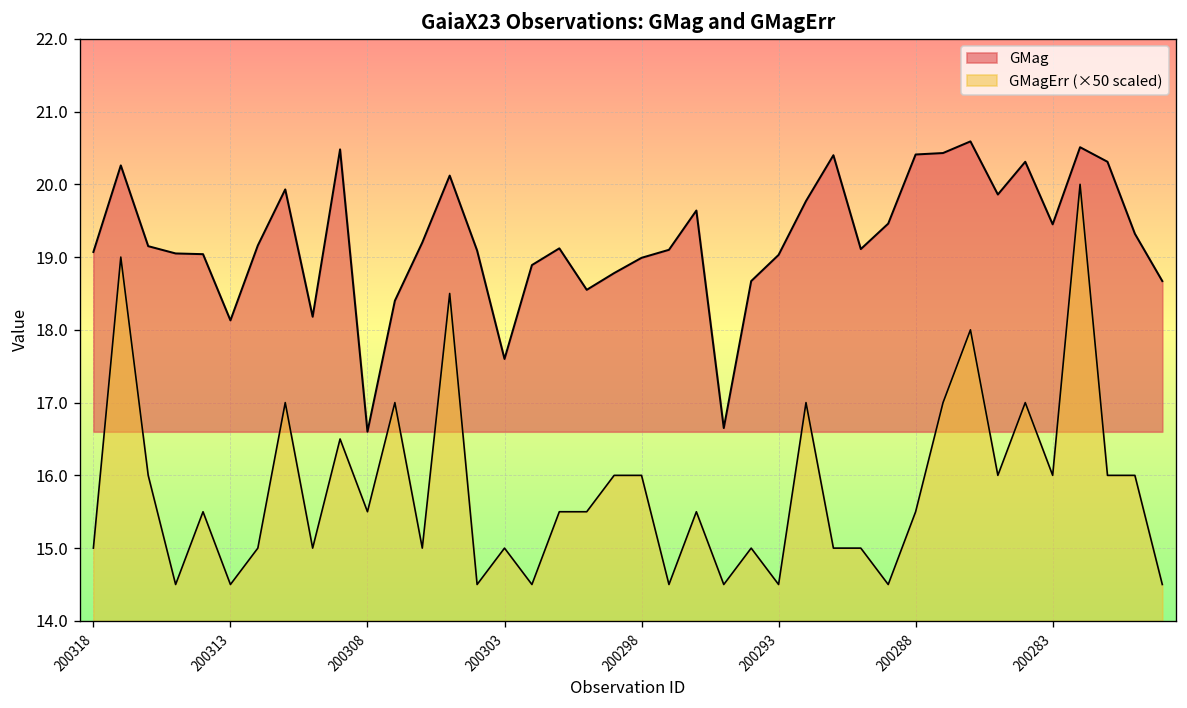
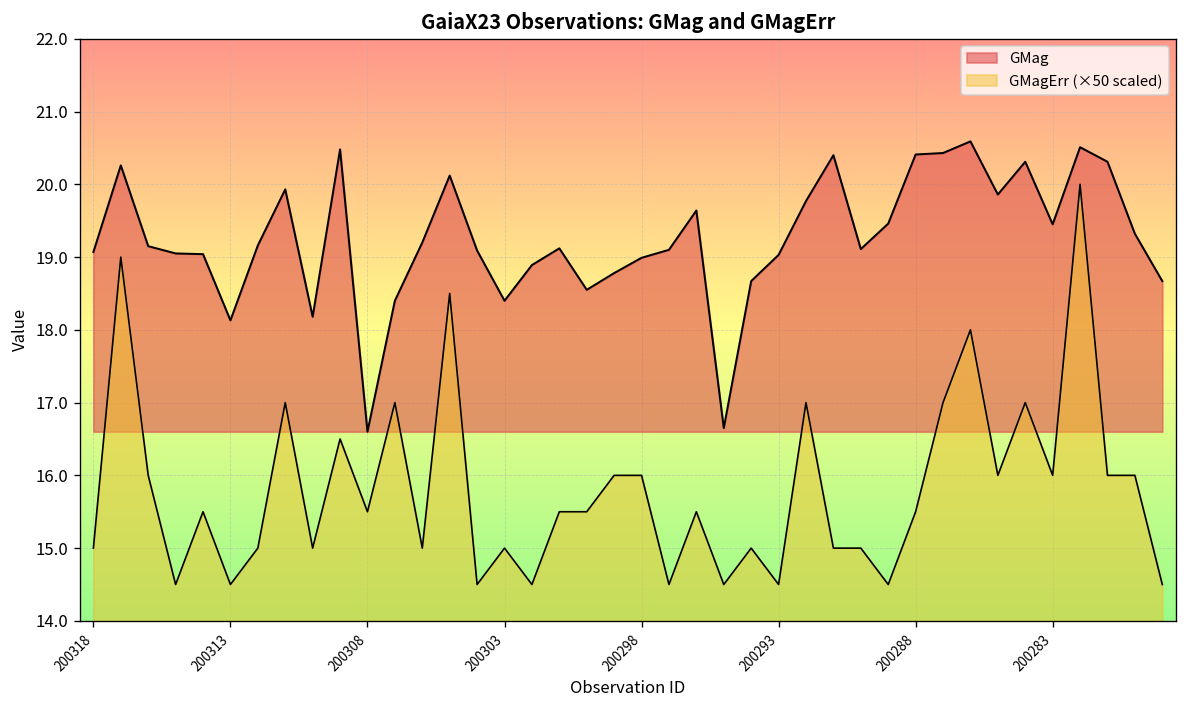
GMag, 200303: 17.6 -> 18.4
